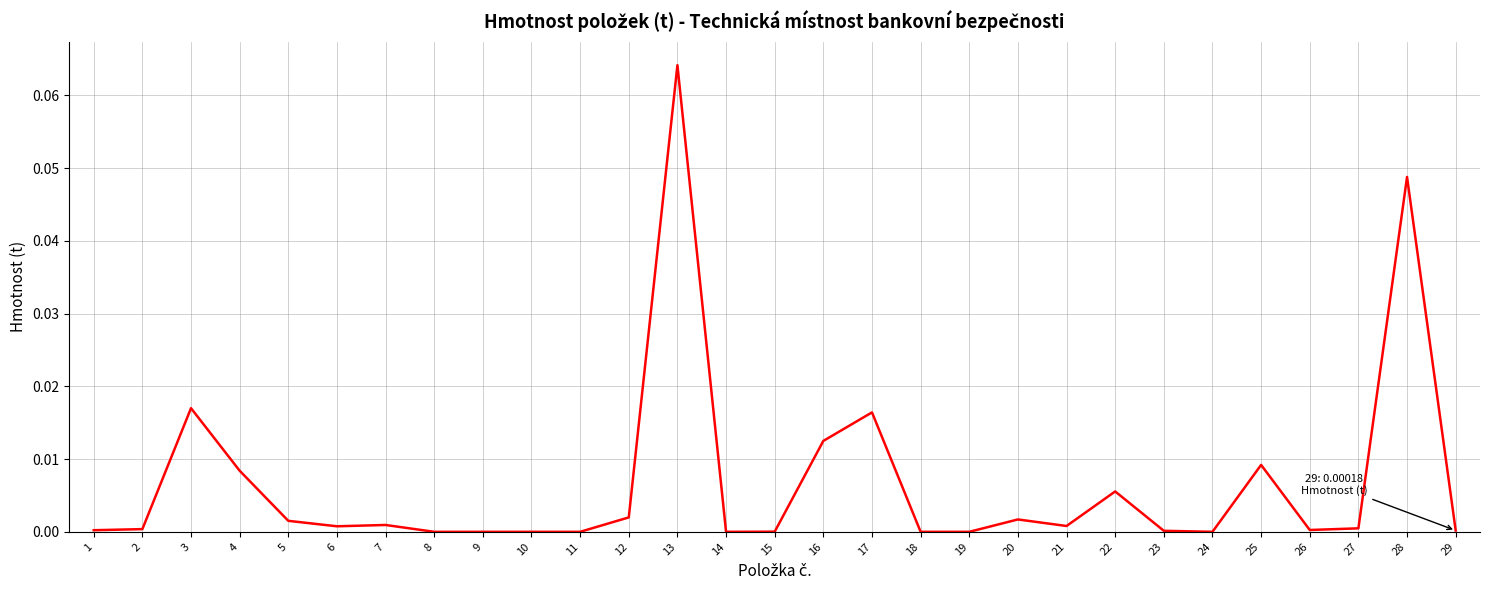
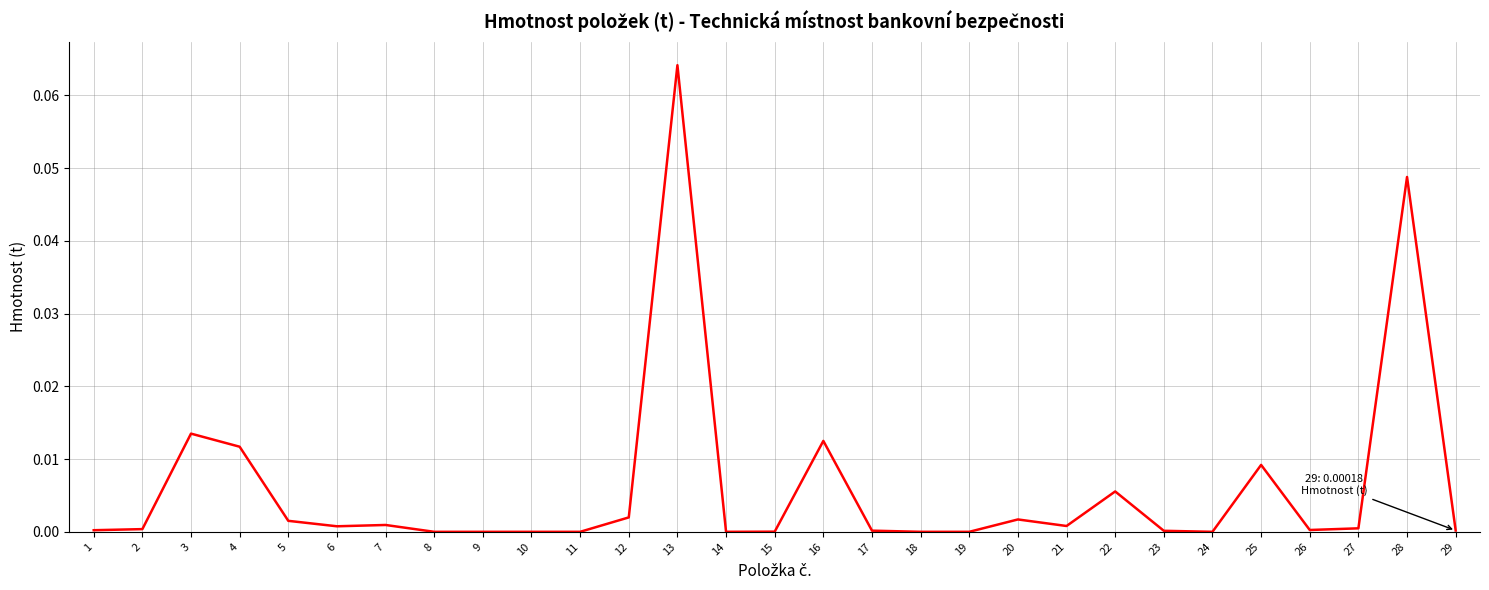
3: 0.017 -> 0.014
4: 0.008 -> 0.012
17: 0.016 -> 0.000
